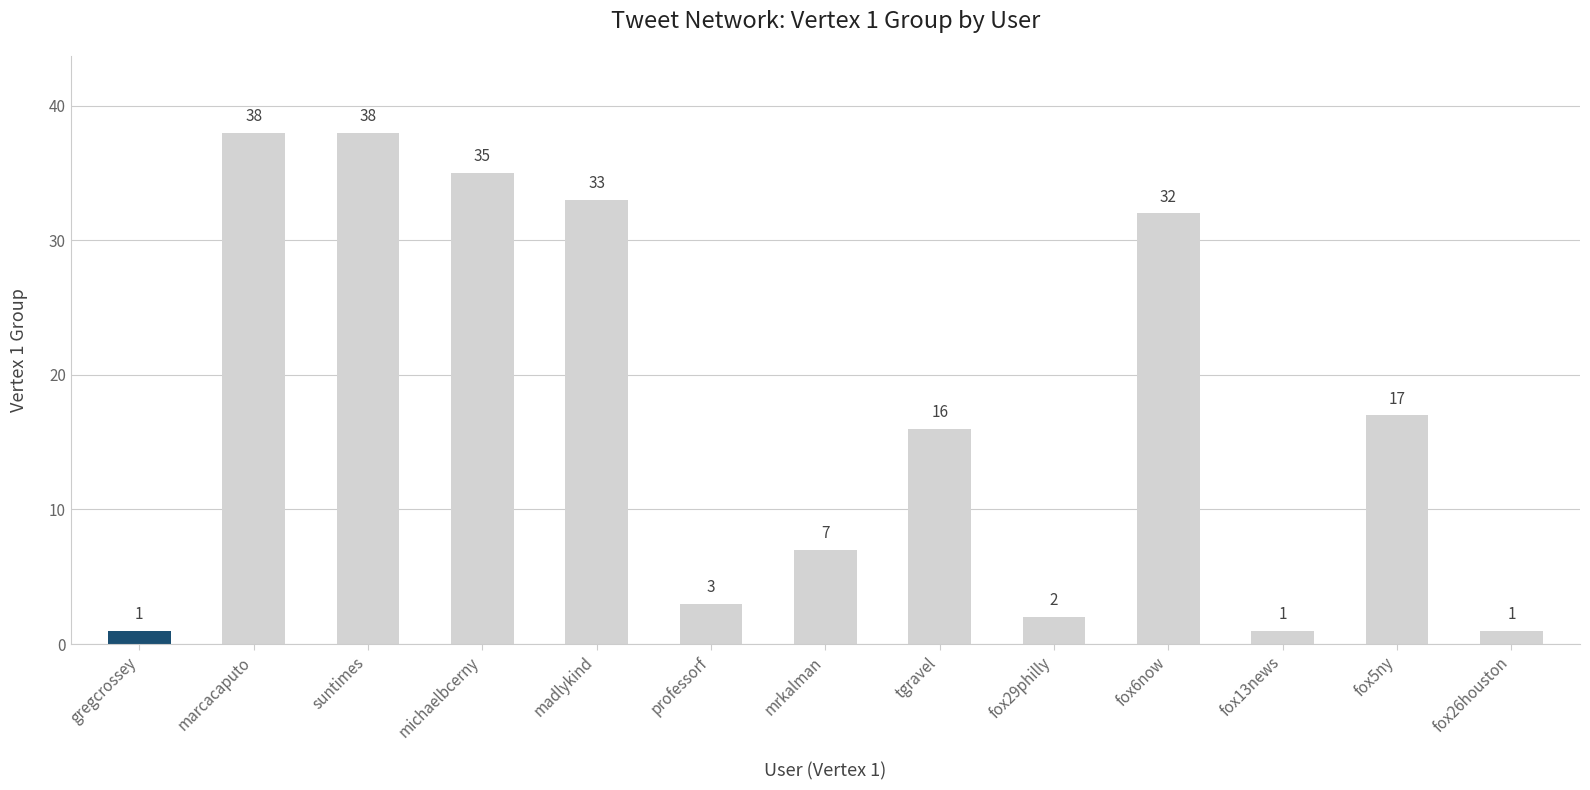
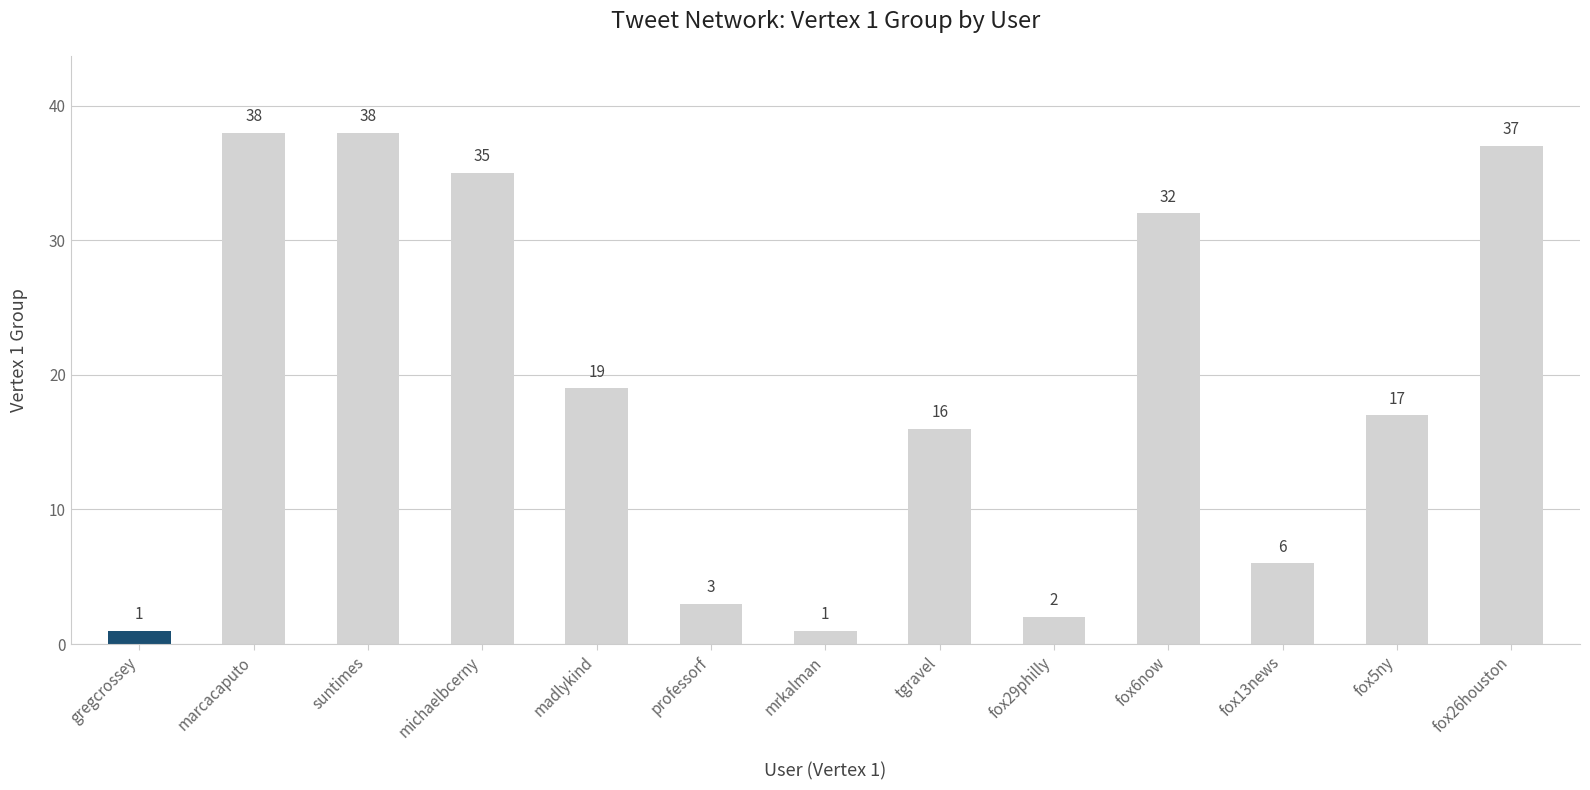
madlykind: 33 -> 19
mrkalman: 7 -> 1
fox13news: 1 -> 6
fox26houston: 1 -> 37
